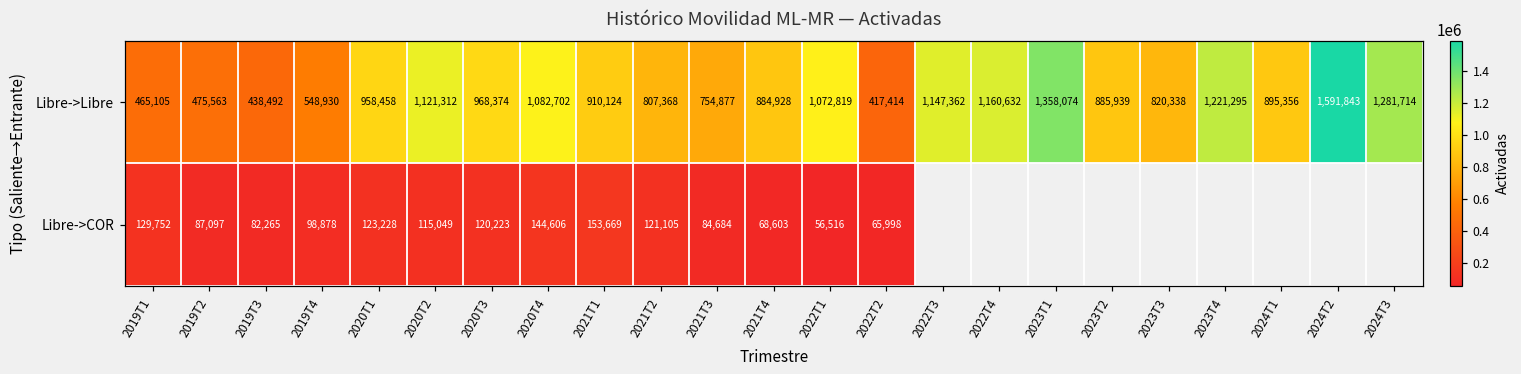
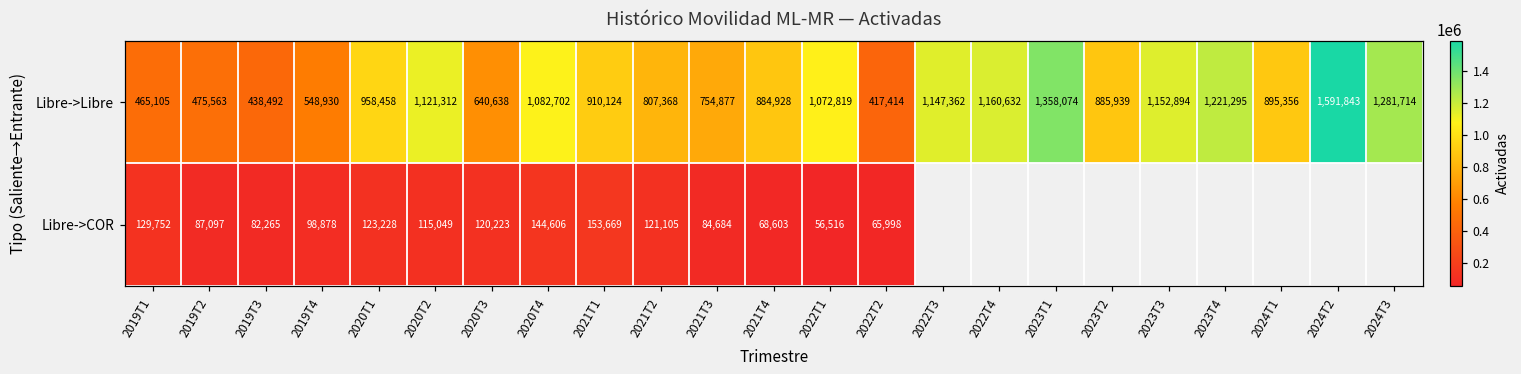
Libre->Libre, 2020T3: 968,374 -> 640,638
Libre->Libre, 2023T3: 820,338 -> 1,152,894
